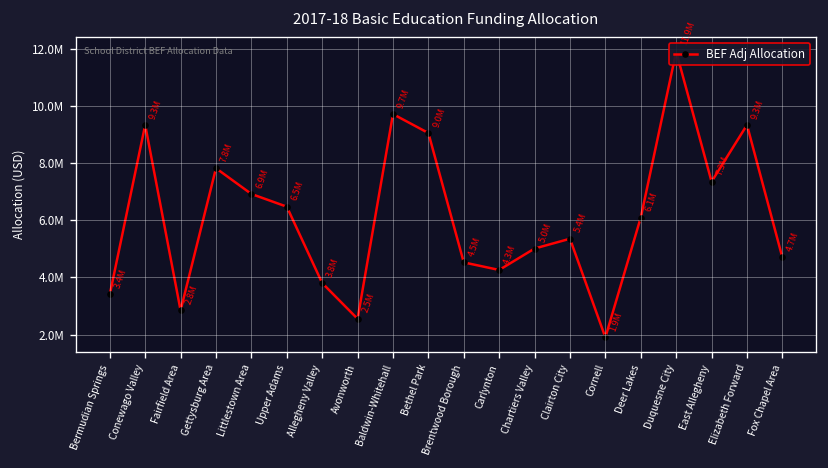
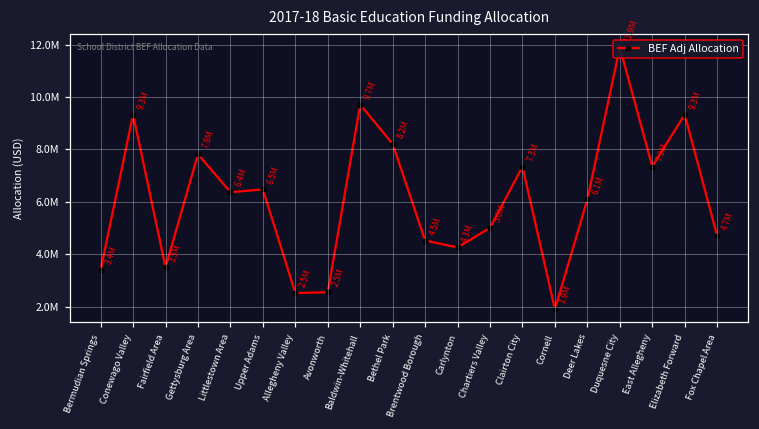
Fairfield Area: 2.8M -> 3.5M
Littlestown Area: 6.9M -> 6.4M
Allegheny Valley: 3.8M -> 2.5M
Bethel Park: 9.0M -> 8.2M
Clairton City: 5.4M -> 7.3M
